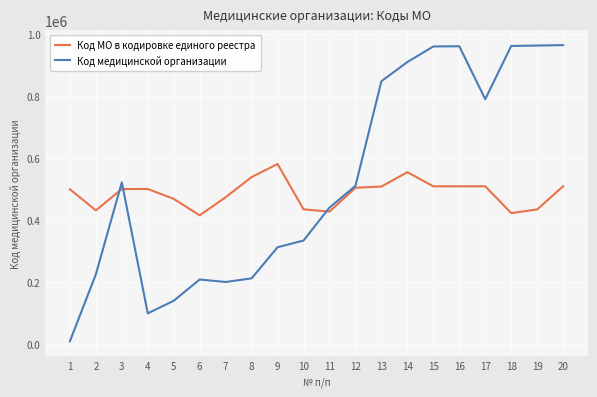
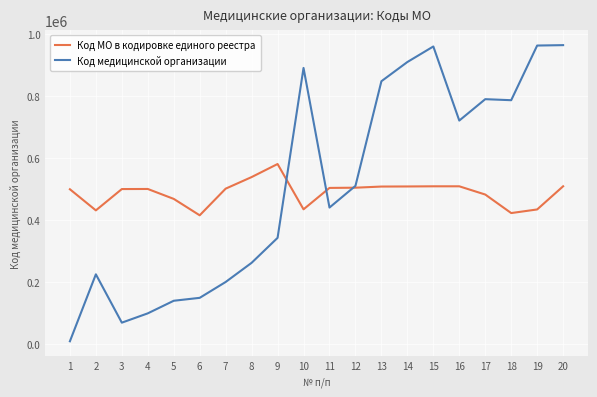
Код медицинской организации, 3: 520000 -> 70000
Код медицинской организации, 6: 210000 -> 150000
Код МО в кодировке единого реестра, 7: 470000 -> 500000
Код медицинской организации, 8: 210000 -> 260000
Код медицинской организации, 9: 310000 -> 340000
Код медицинской организации, 10: 330000 -> 890000
Код МО в кодировке единого реестра, 11: 430000 -> 500000
Код МО в кодировке единого реестра, 14: 560000 -> 510000
Код медицинской организации, 16: 960000 -> 720000
Код МО в кодировке единого реестра, 17: 510000 -> 480000
Код медицинской организации, 18: 960000 -> 790000
